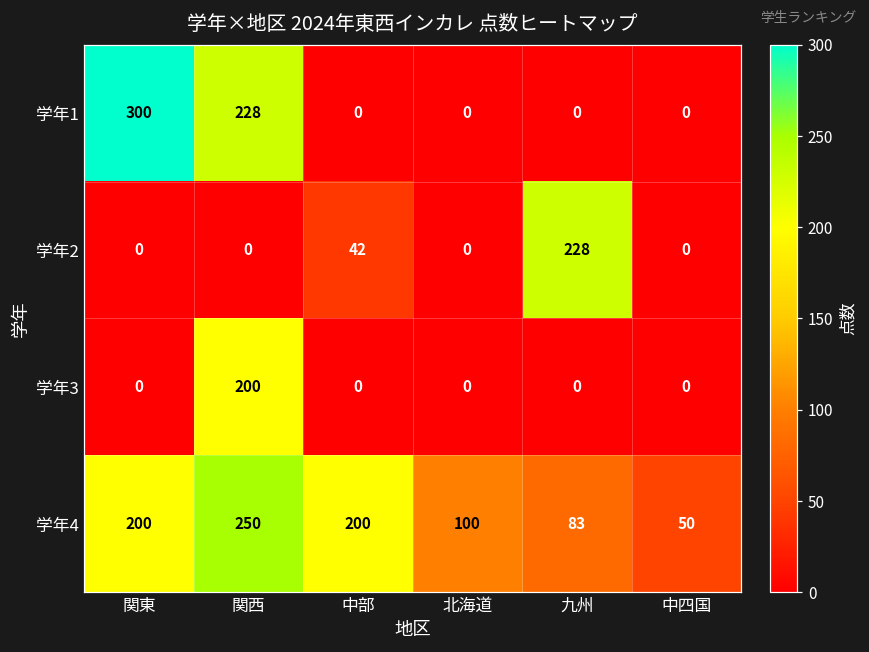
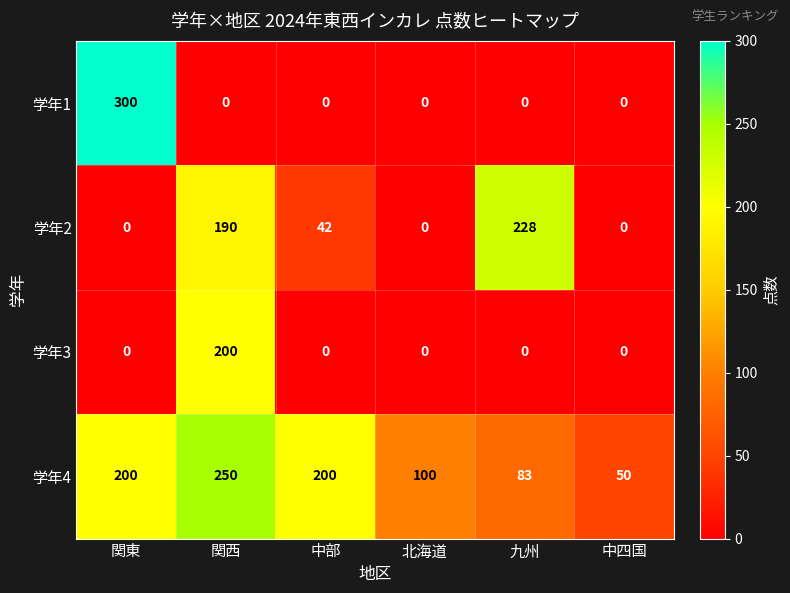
学年1, 関西: 228 -> 0
学年2, 関西: 0 -> 190
